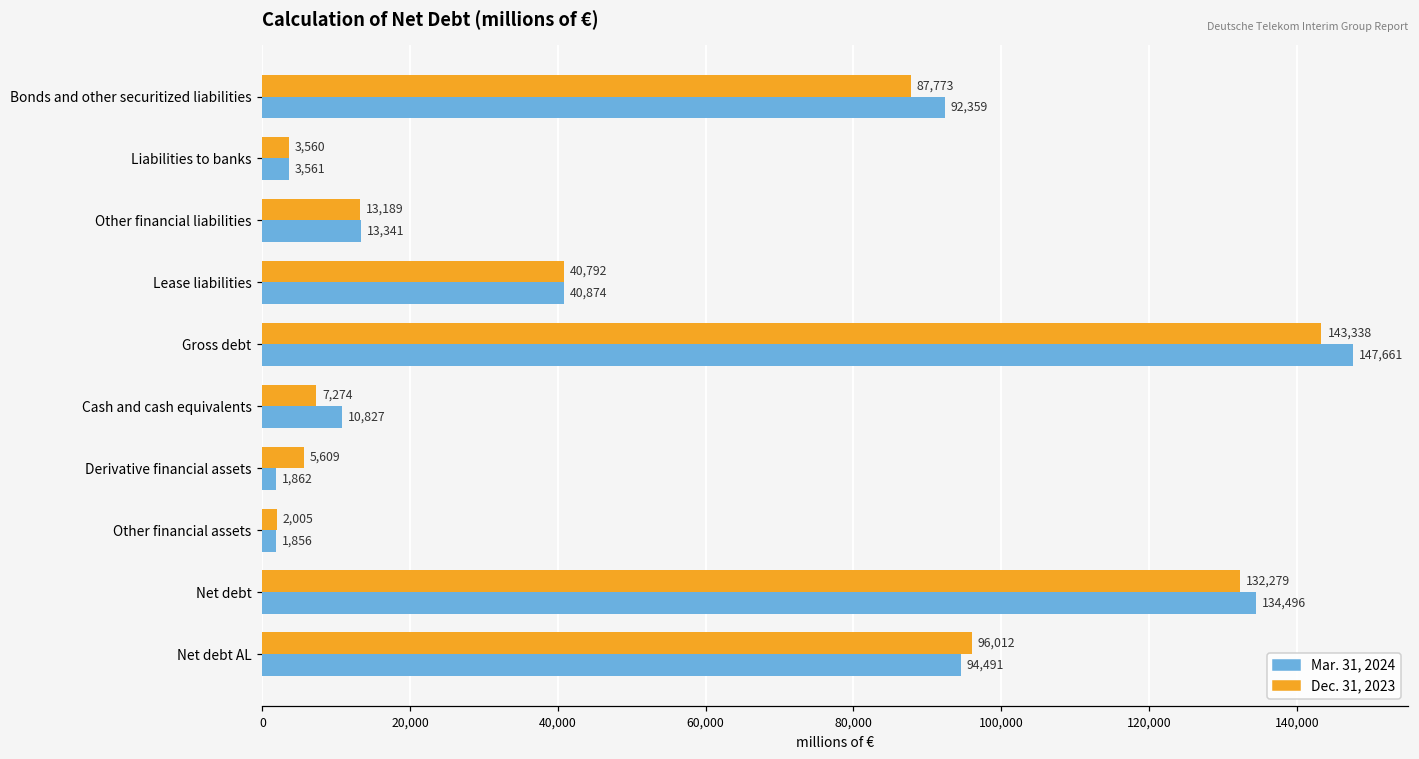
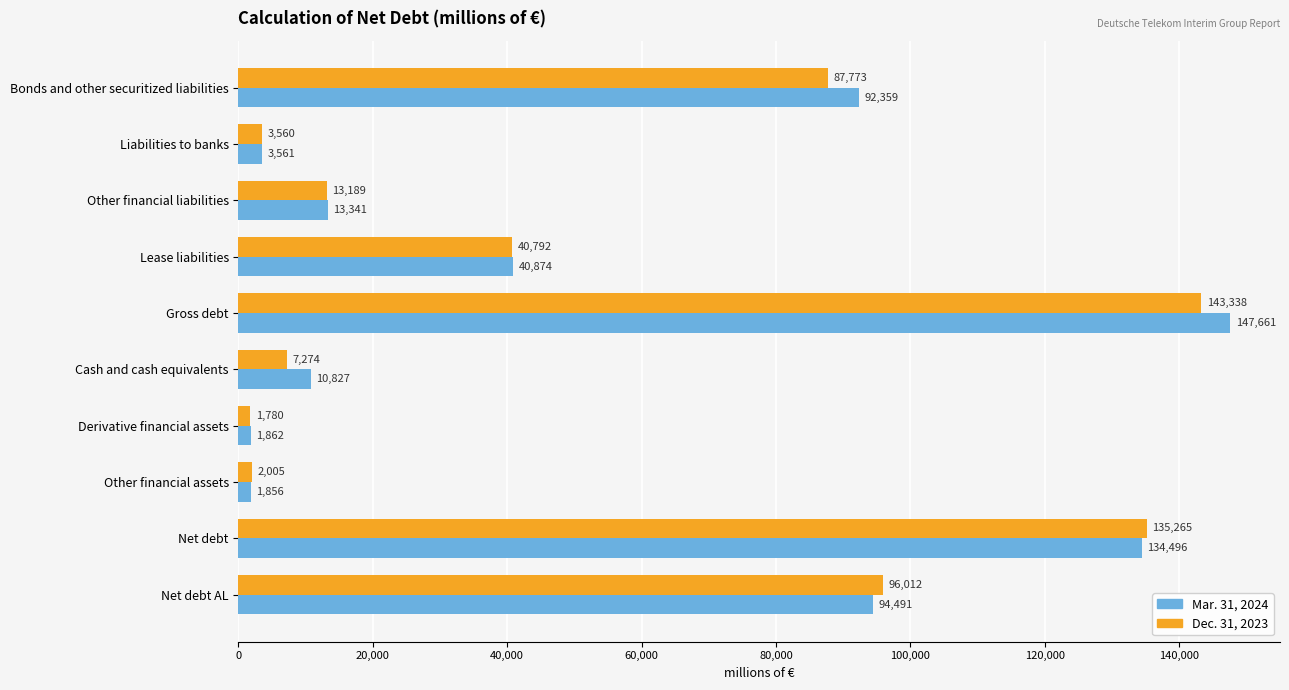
Dec. 31, 2023, Derivative financial assets: 5,609 -> 1,780
Dec. 31, 2023, Net debt: 132,279 -> 135,265
